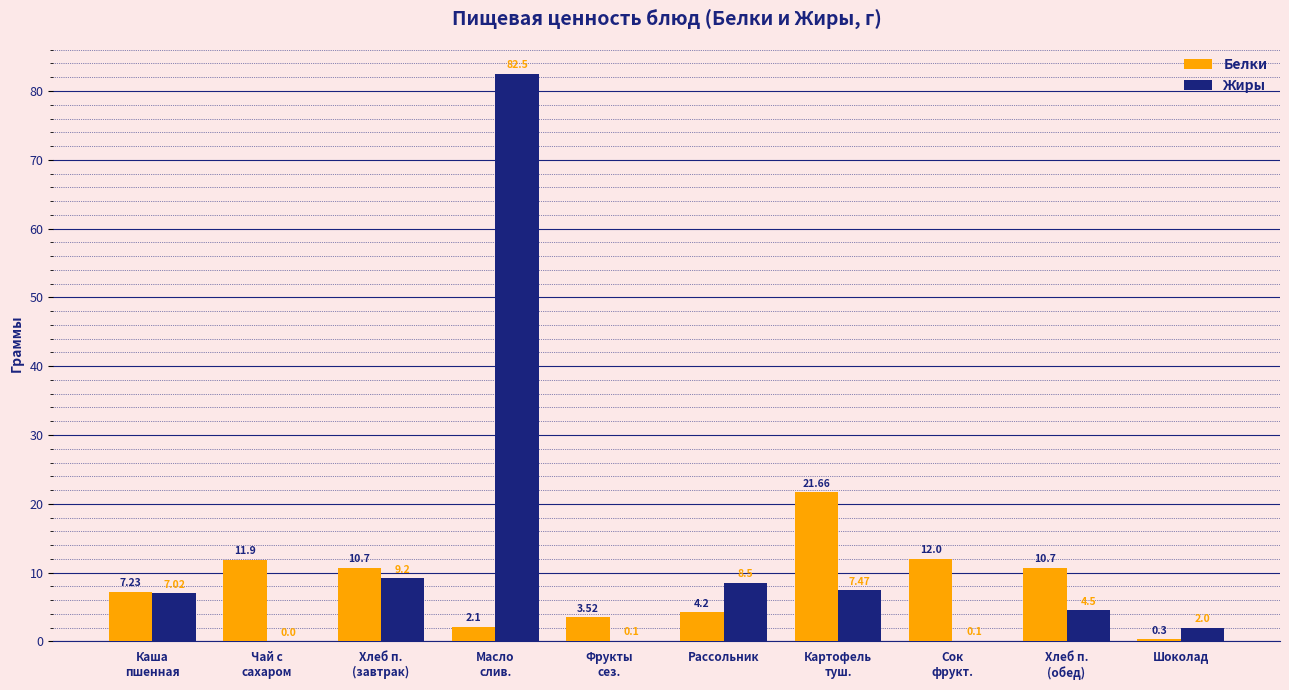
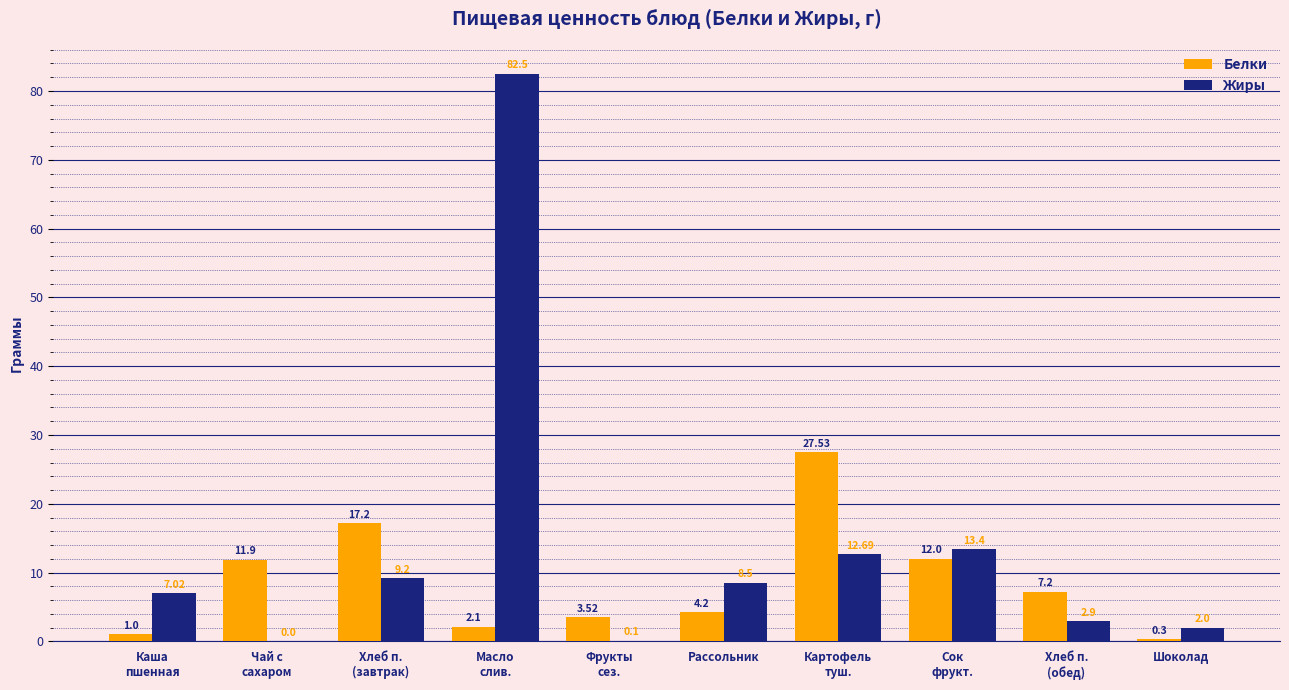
Белки, Каша пшенная: 7.23 -> 1.0
Белки, Хлеб п. (завтрак): 10.7 -> 17.2
Белки, Картофель туш.: 21.66 -> 27.53
Жиры, Картофель туш.: 7.47 -> 12.69
Жиры, Сок фрукт.: 0.1 -> 13.4
Белки, Хлеб п. (обед): 10.7 -> 7.2
Жиры, Хлеб п. (обед): 4.5 -> 2.9
